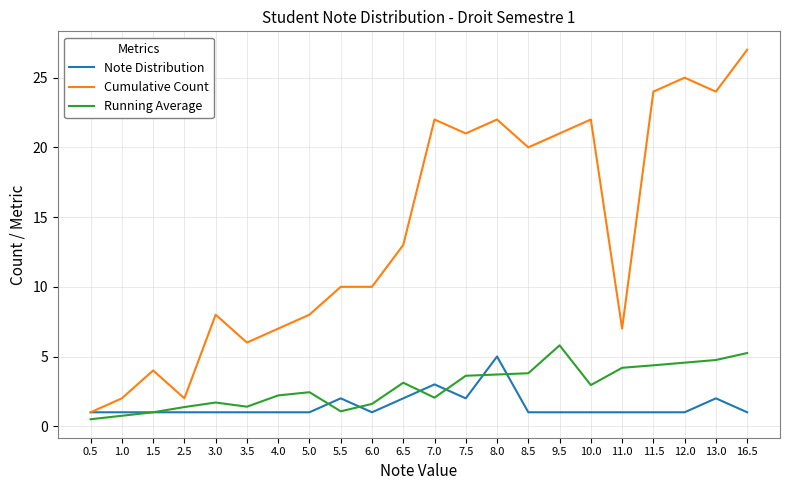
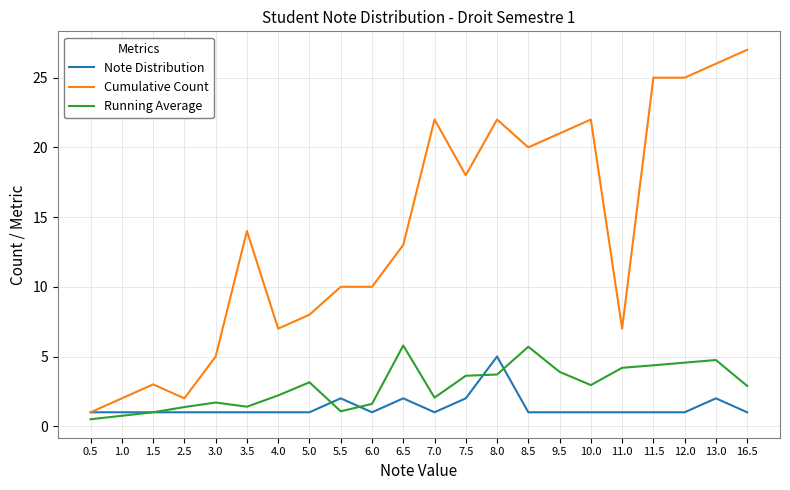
Cumulative Count, 1.5: 4 -> 3
Cumulative Count, 3.0: 8 -> 5
Cumulative Count, 3.5: 6 -> 14
Running Average, 5.0: 2.4 -> 3.2
Running Average, 6.5: 3.1 -> 5.8
Note Distribution, 7.0: 3 -> 1
Cumulative Count, 7.5: 21 -> 18
Running Average, 8.5: 3.8 -> 5.7
Running Average, 9.5: 5.8 -> 3.9
Cumulative Count, 11.5: 24 -> 25
Cumulative Count, 13.0: 24 -> 26
Running Average, 16.5: 5.3 -> 2.9
